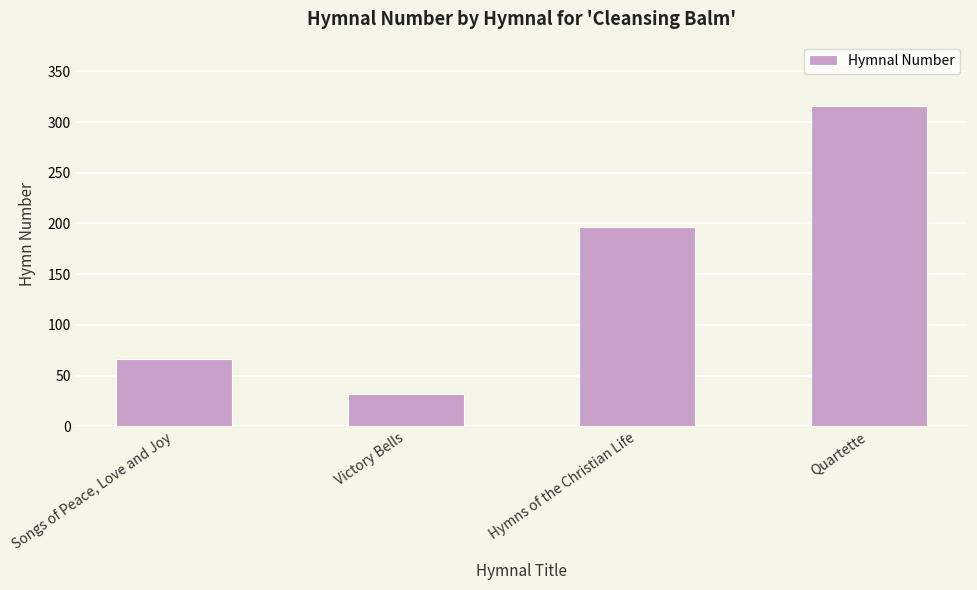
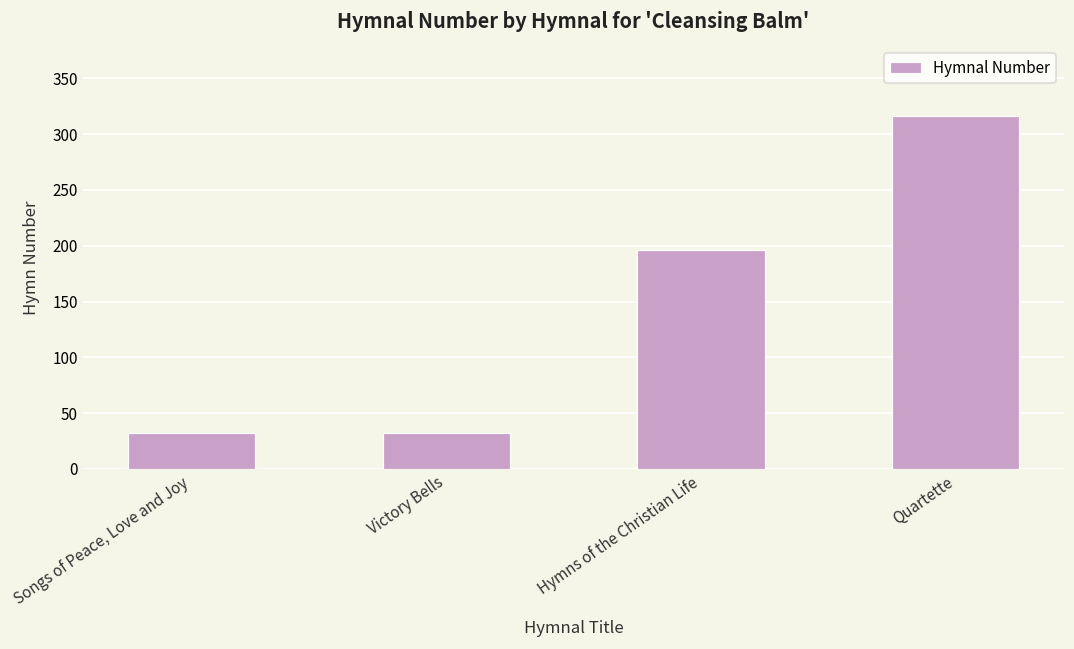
Songs of Peace, Love and Joy: 66 -> 32
